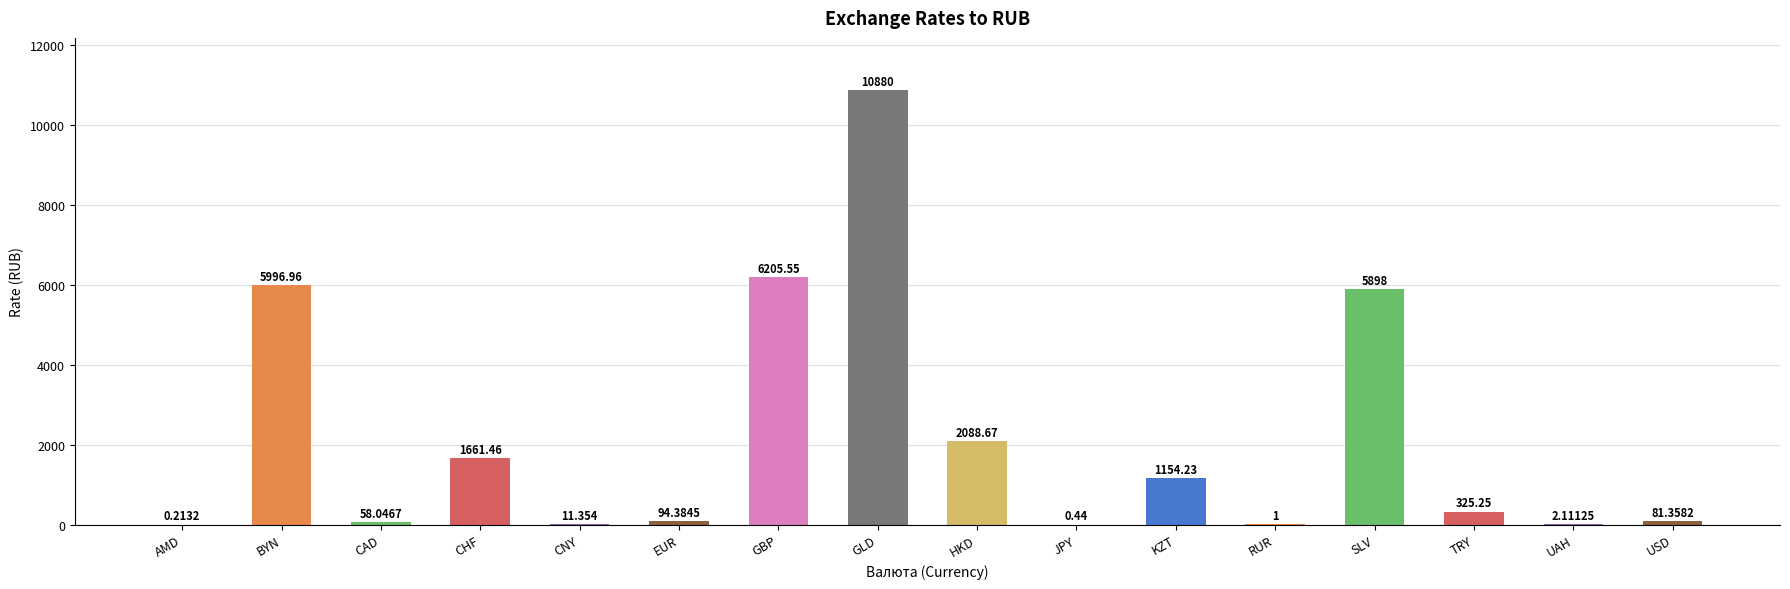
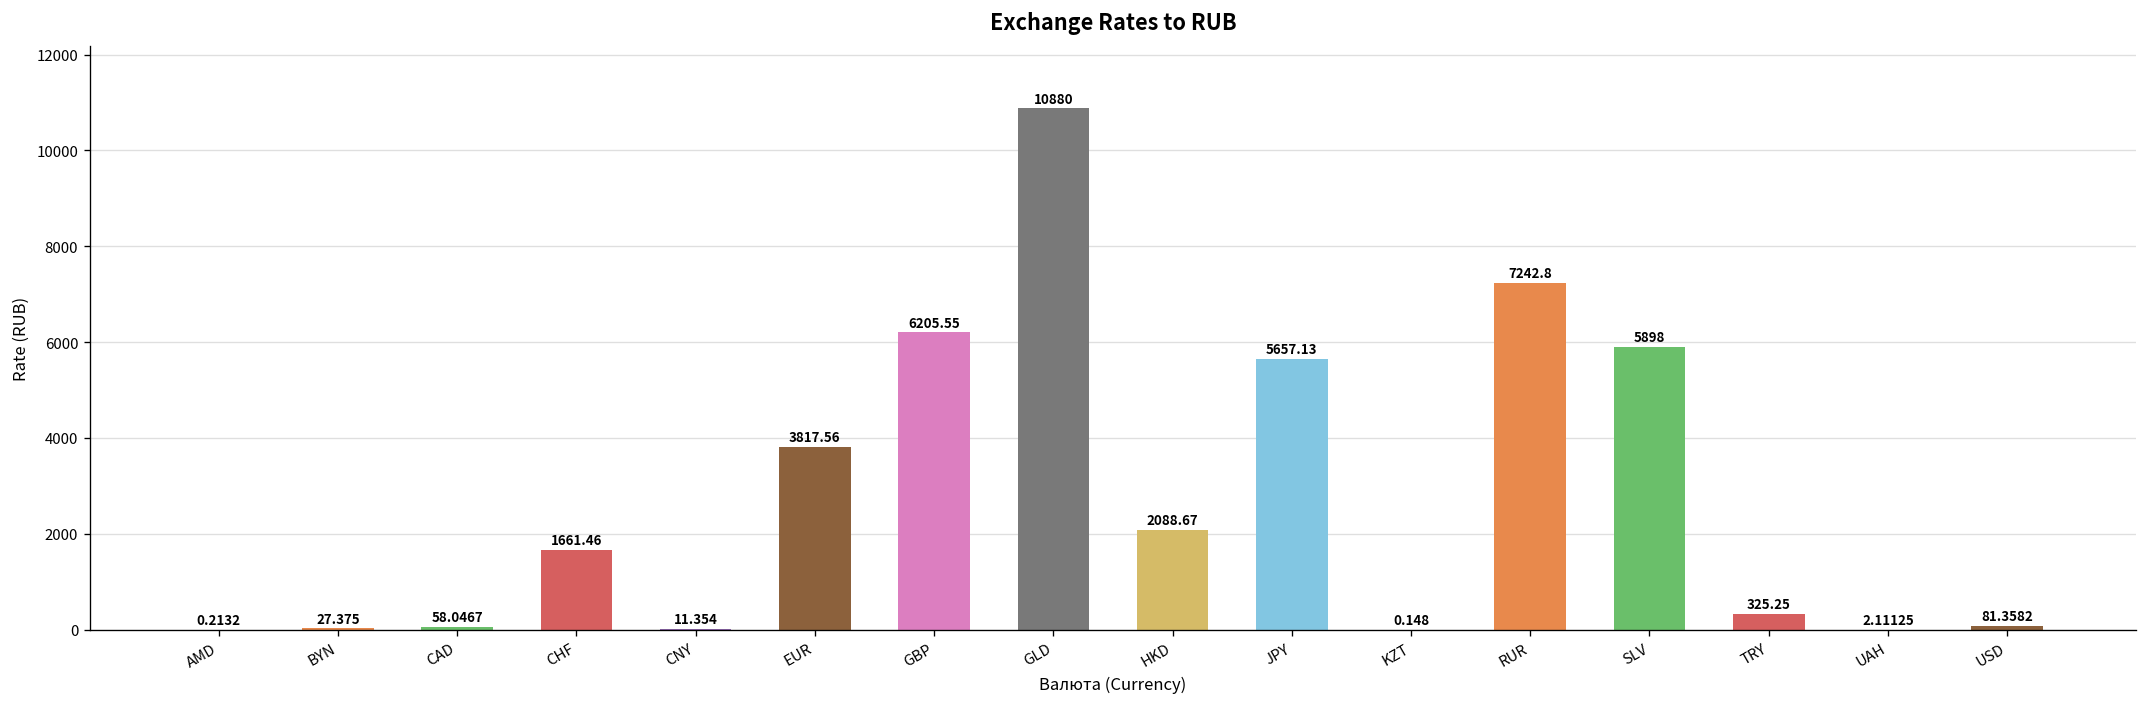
BYN: 5996.96 -> 27.375
EUR: 94.3845 -> 3817.56
JPY: 0.44 -> 5657.13
KZT: 1154.23 -> 0.148
RUR: 1 -> 7242.8
